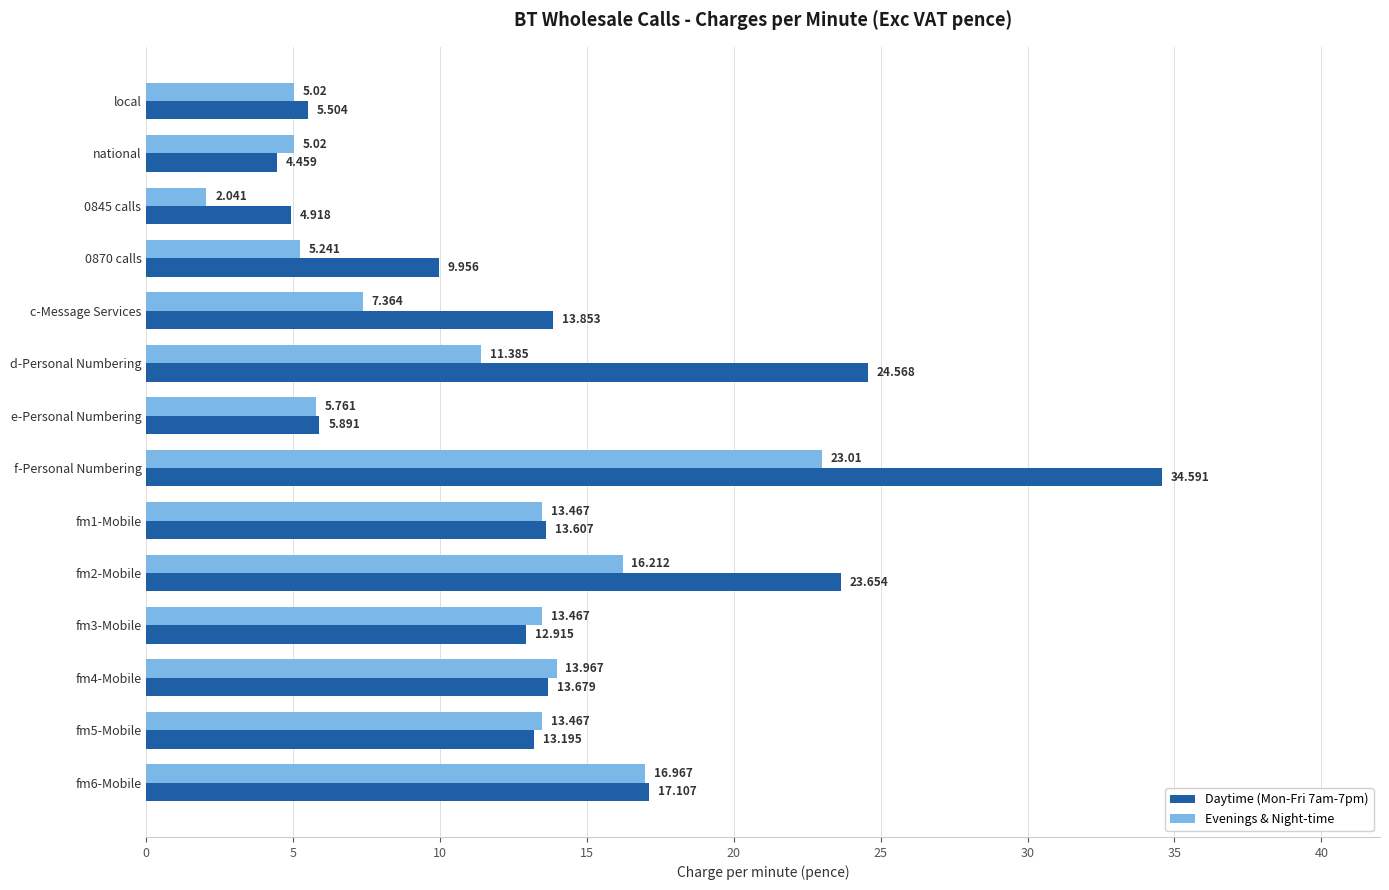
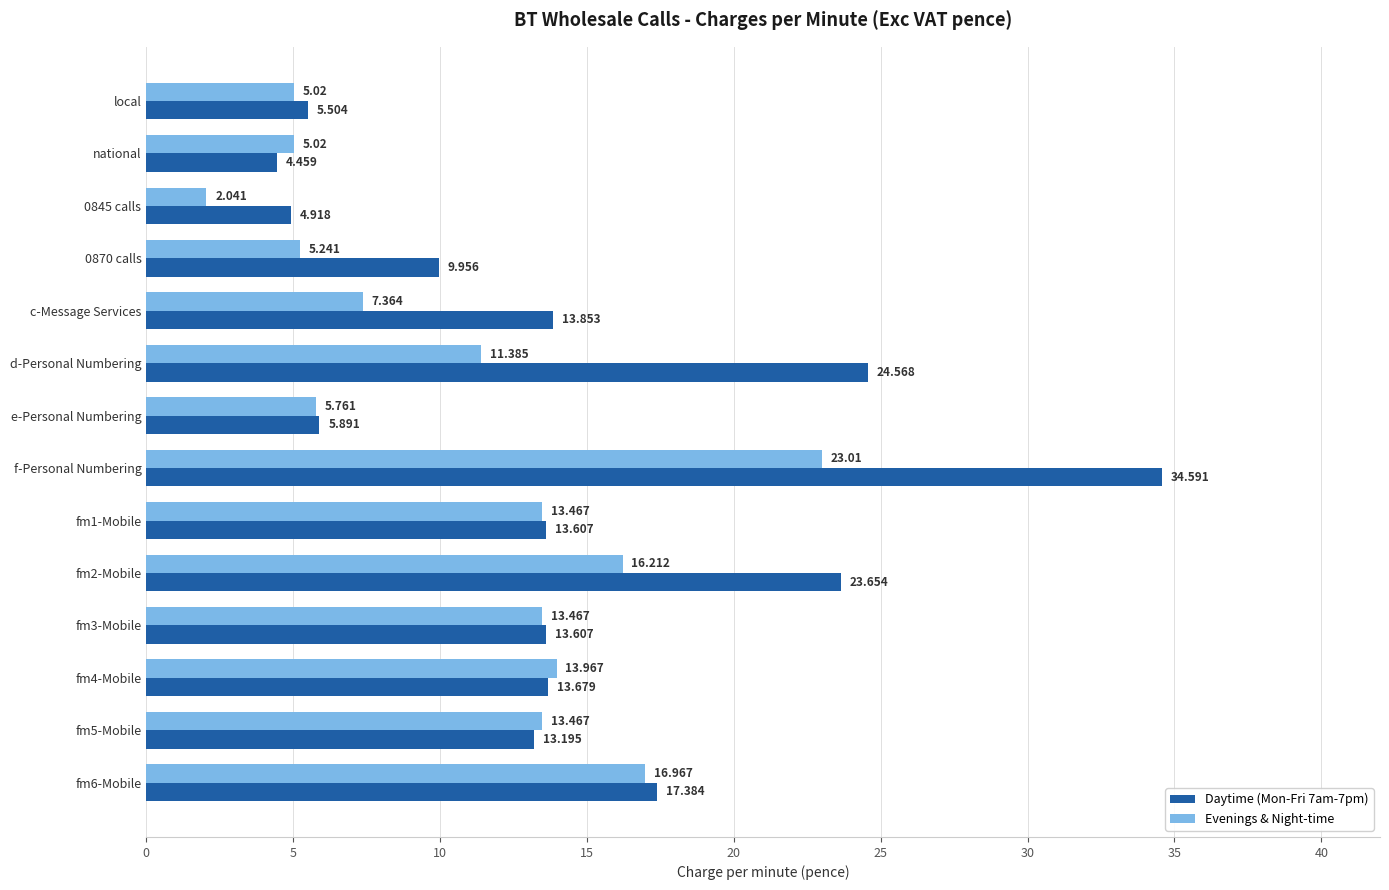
Daytime (Mon-Fri 7am-7pm), fm3-Mobile: 12.915 -> 13.607
Daytime (Mon-Fri 7am-7pm), fm6-Mobile: 17.107 -> 17.384
